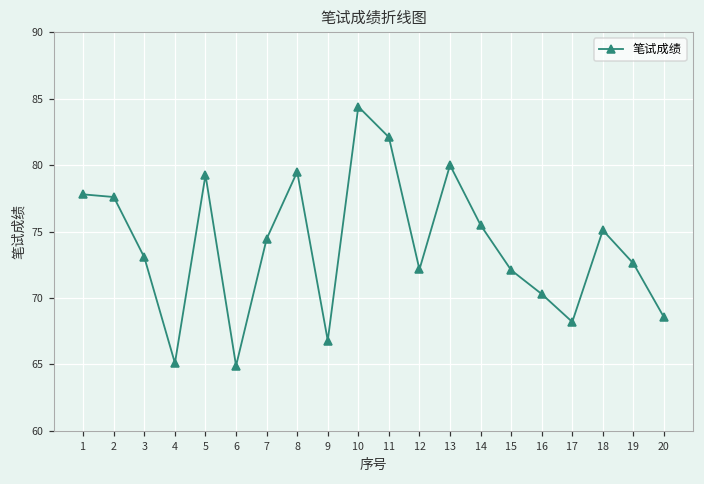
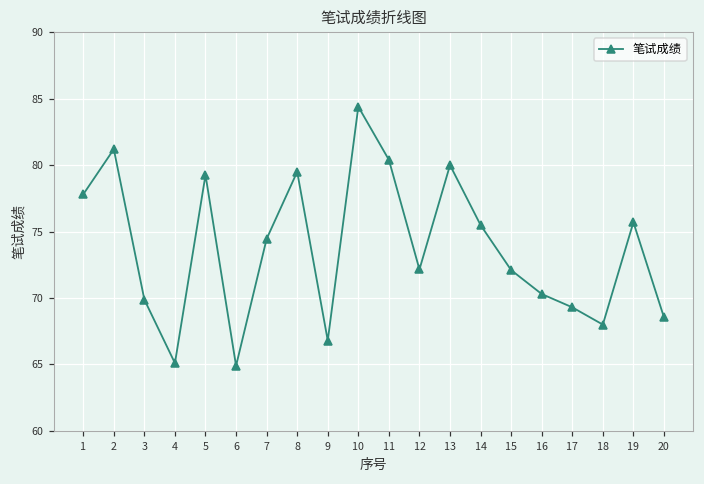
2: 77.6 -> 81.2
3: 73.1 -> 69.9
11: 82.1 -> 80.4
17: 68.2 -> 69.3
18: 75.1 -> 68.0
19: 72.6 -> 75.7
